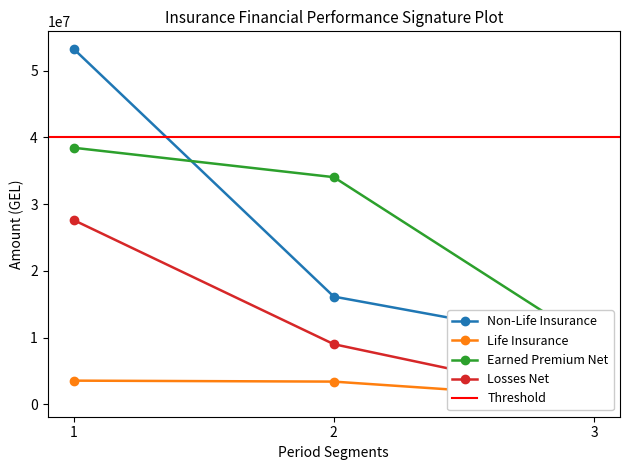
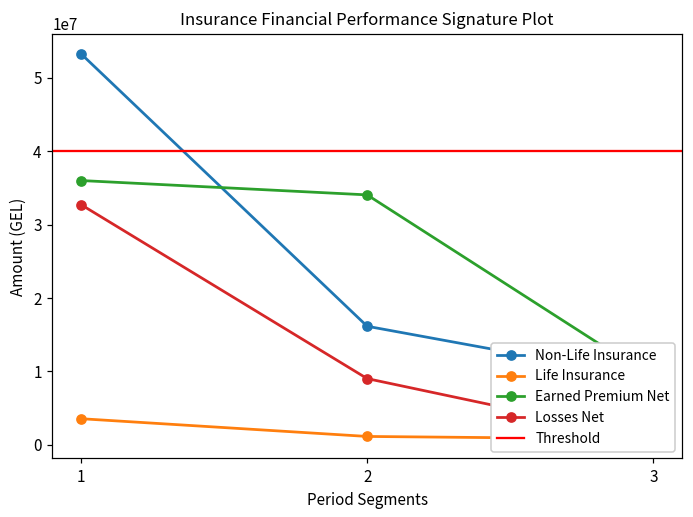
Earned Premium Net, 1: 38000000 -> 36000000
Losses Net, 1: 28000000 -> 33000000
Life Insurance, 2: 3000000 -> 1000000
